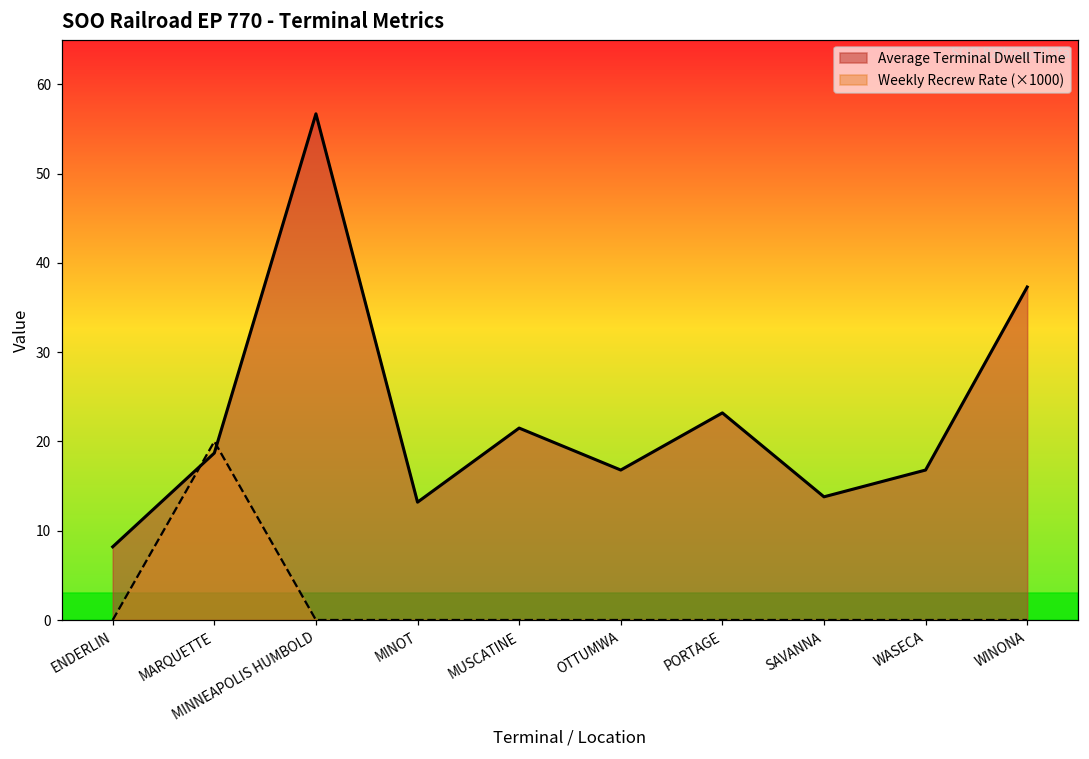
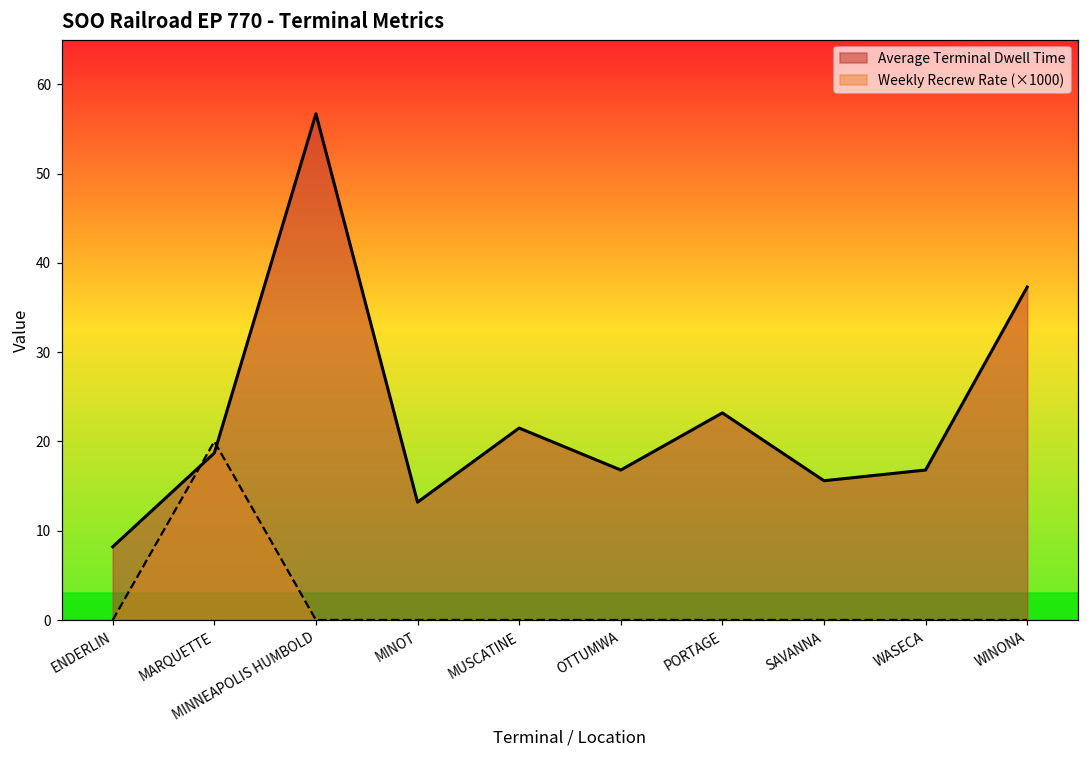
Average Terminal Dwell Time, SAVANNA: 14 -> 16
